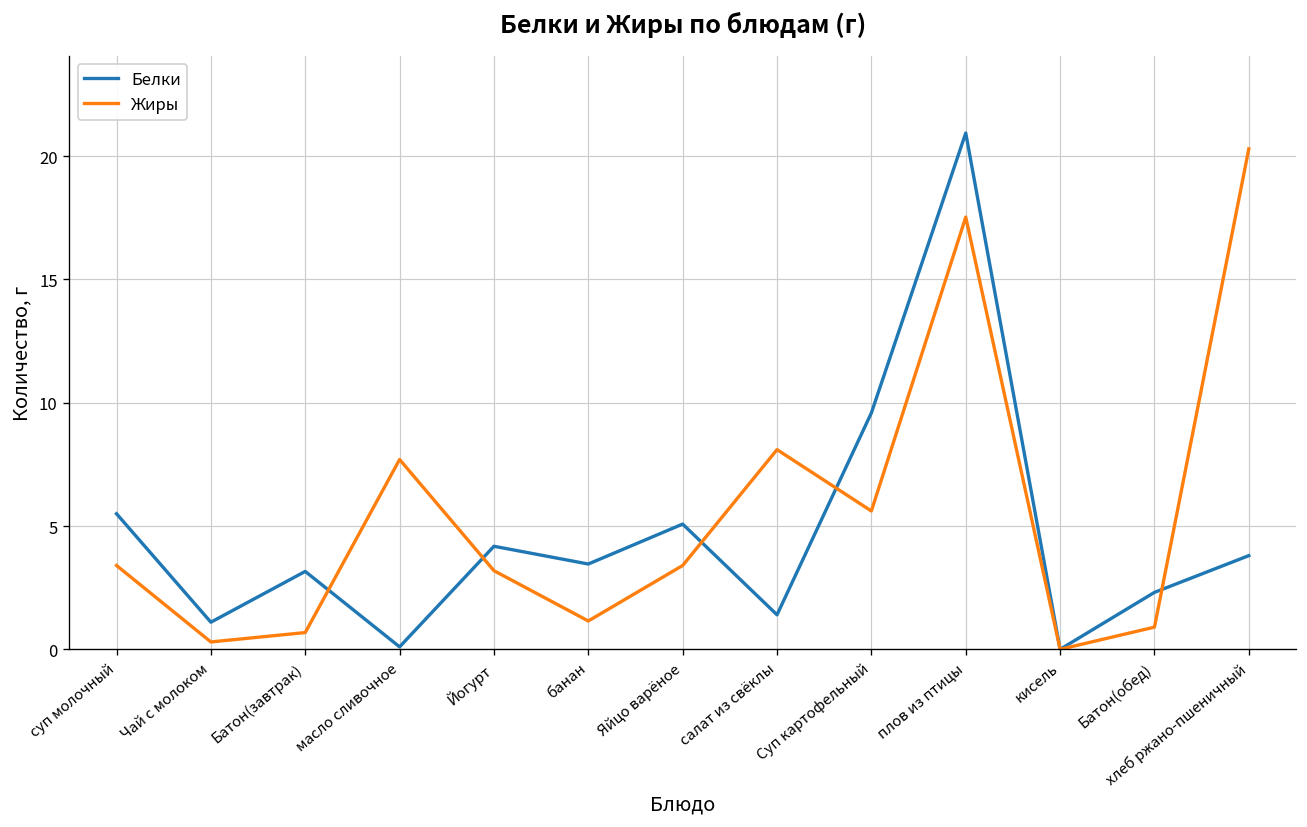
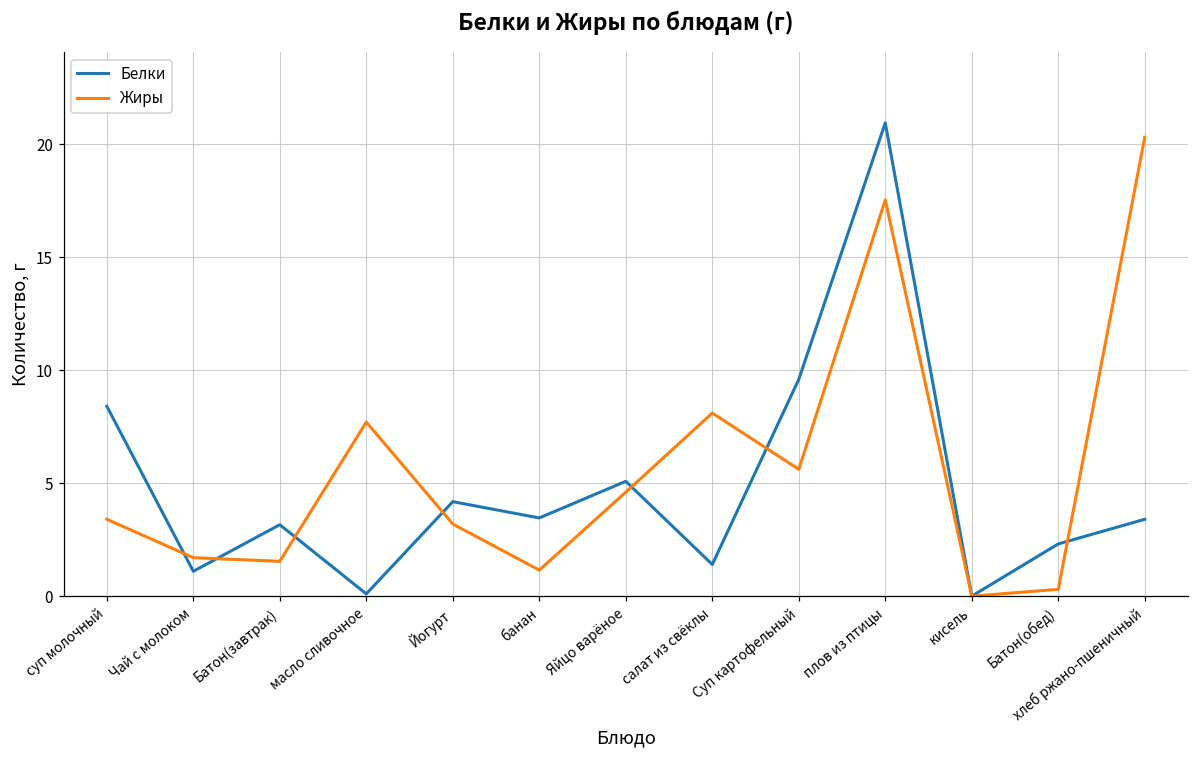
Белки, суп молочный: 5.5 -> 8.4
Жиры, Чай с молоком: 0.3 -> 1.7
Жиры, Батон(завтрак): 0.7 -> 1.5
Жиры, Яйцо варёное: 3.4 -> 4.6
Жиры, Батон(обед): 0.9 -> 0.3
Белки, хлеб ржано-пшеничный: 3.8 -> 3.4
